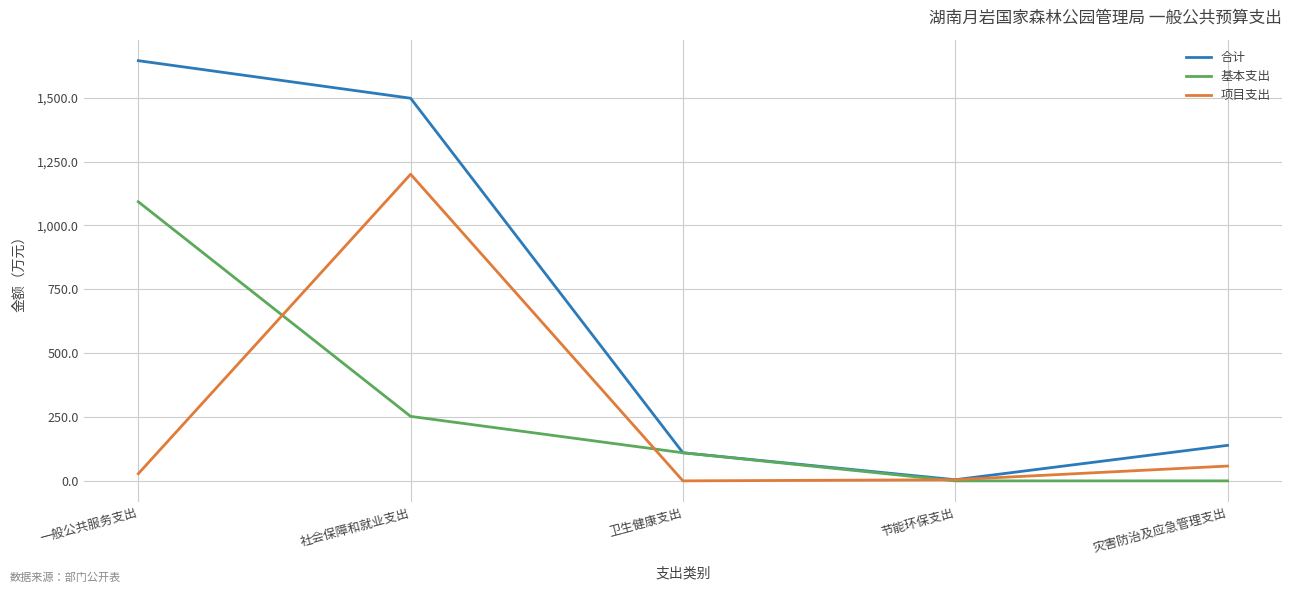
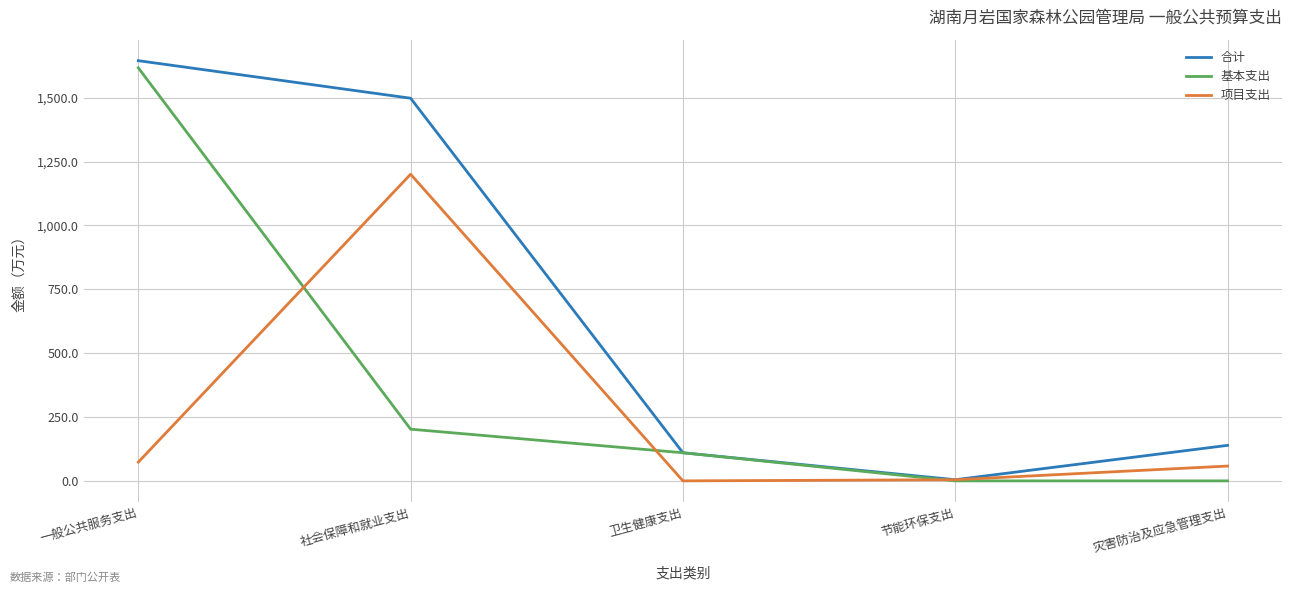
基本支出, 一般公共服务支出: 1,090 -> 1,620
项目支出, 一般公共服务支出: 30 -> 70
基本支出, 社会保障和就业支出: 250 -> 200
